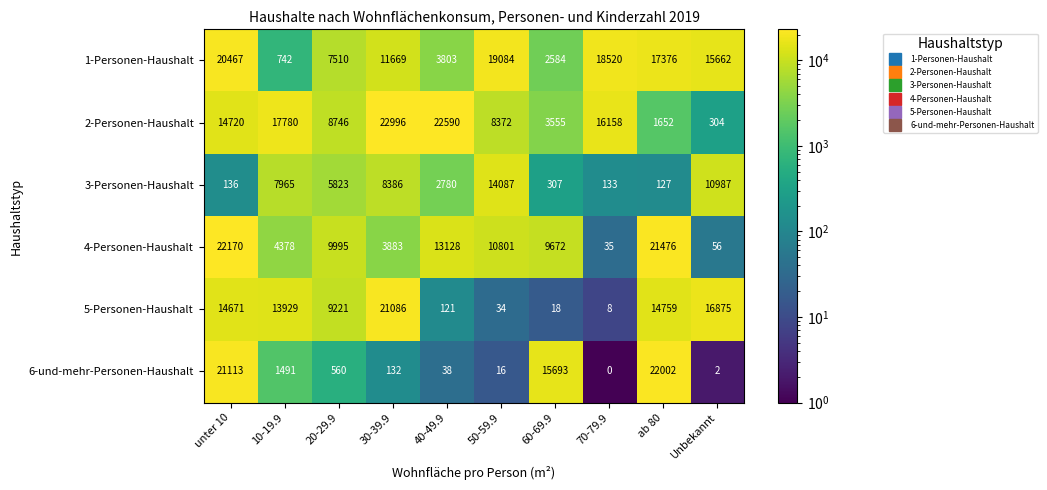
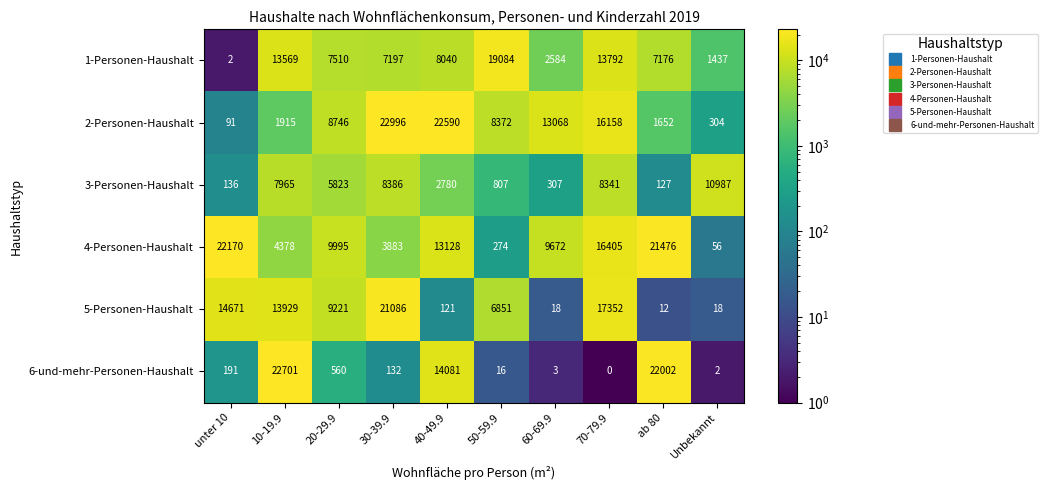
1-Personen-Haushalt, unter 10: 20467 -> 2
1-Personen-Haushalt, 10-19.9: 742 -> 13569
1-Personen-Haushalt, 30-39.9: 11669 -> 7197
1-Personen-Haushalt, 40-49.9: 3803 -> 8040
1-Personen-Haushalt, 70-79.9: 18520 -> 13792
1-Personen-Haushalt, ab 80: 17376 -> 7176
1-Personen-Haushalt, Unbekannt: 15662 -> 1437
2-Personen-Haushalt, unter 10: 14720 -> 91
2-Personen-Haushalt, 10-19.9: 17780 -> 1915
2-Personen-Haushalt, 60-69.9: 3555 -> 13068
3-Personen-Haushalt, 50-59.9: 14087 -> 807
3-Personen-Haushalt, 70-79.9: 133 -> 8341
4-Personen-Haushalt, 50-59.9: 10801 -> 274
4-Personen-Haushalt, 70-79.9: 35 -> 16405
5-Personen-Haushalt, 50-59.9: 34 -> 6851
5-Personen-Haushalt, 70-79.9: 8 -> 17352
5-Personen-Haushalt, ab 80: 14759 -> 12
5-Personen-Haushalt, Unbekannt: 16875 -> 18
6-und-mehr-Personen-Haushalt, unter 10: 21113 -> 191
6-und-mehr-Personen-Haushalt, 10-19.9: 1491 -> 22701
6-und-mehr-Personen-Haushalt, 40-49.9: 38 -> 14081
6-und-mehr-Personen-Haushalt, 60-69.9: 15693 -> 3
